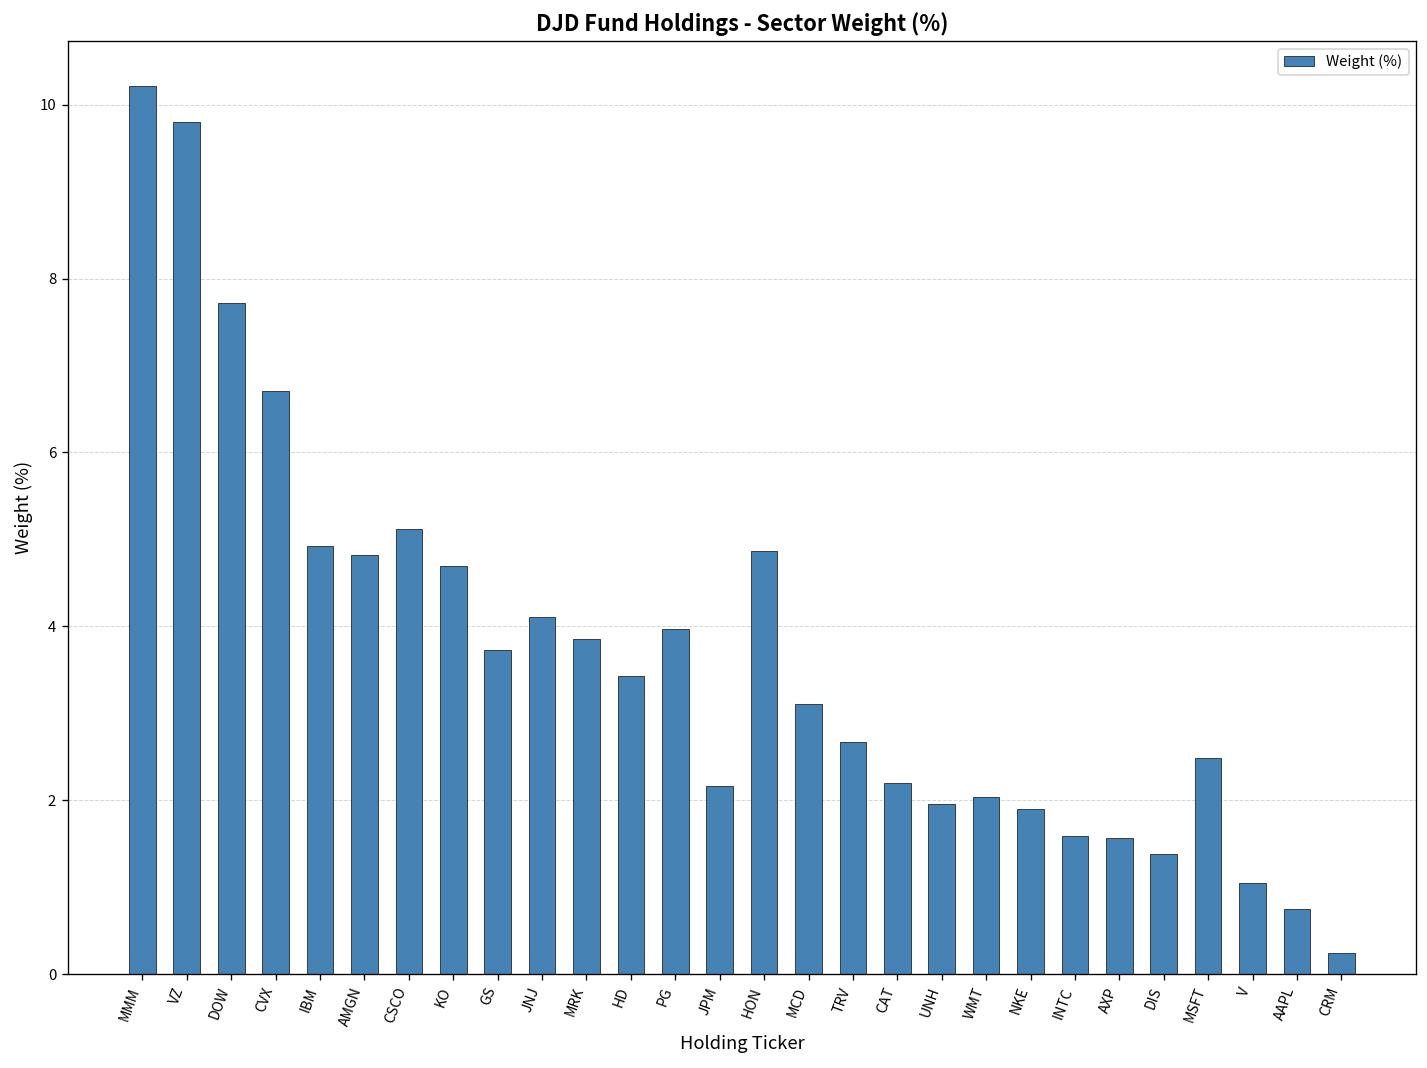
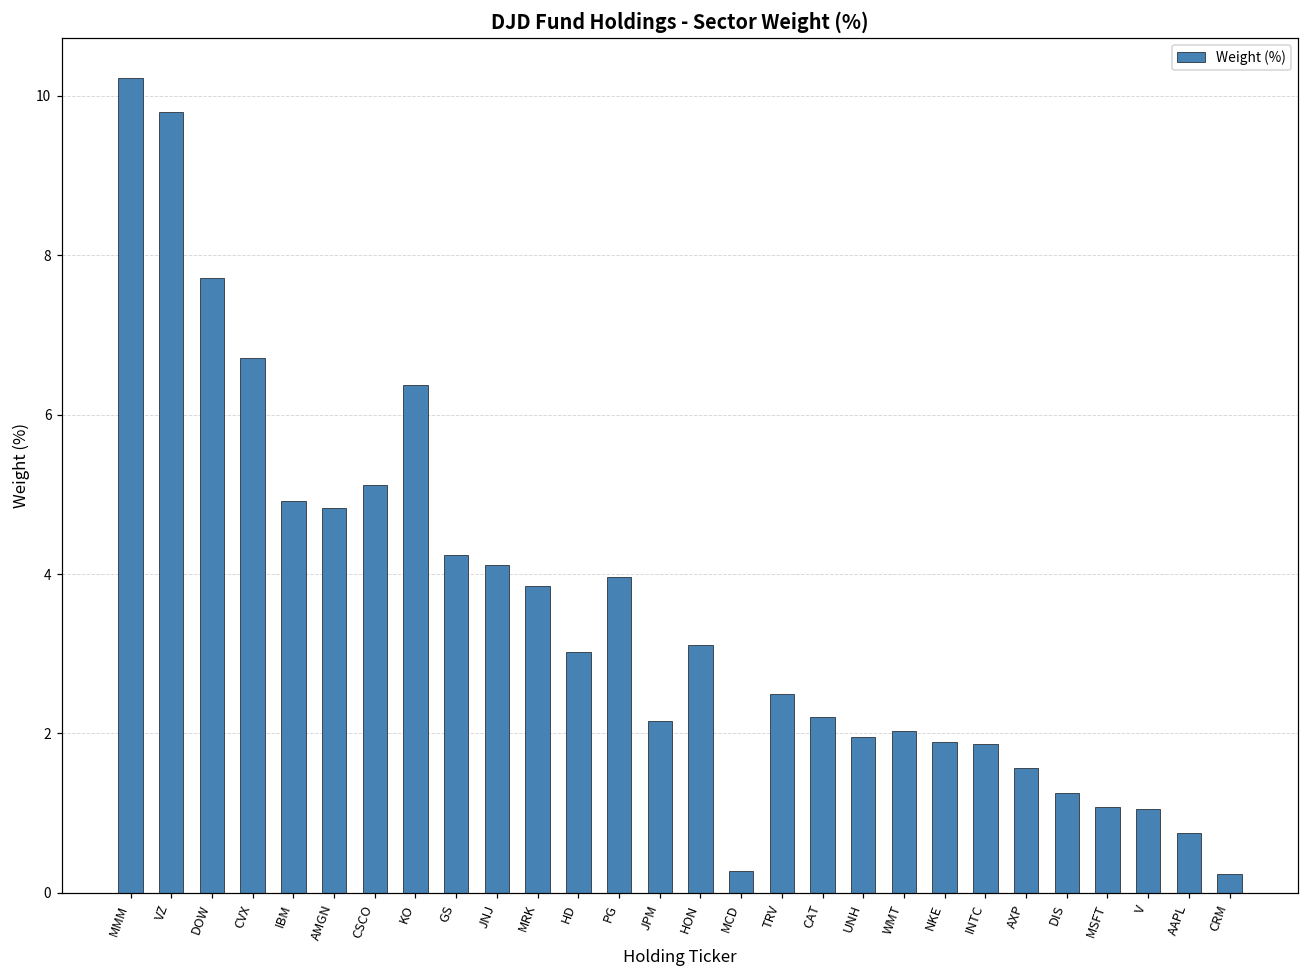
KO: 4.7 -> 6.4
GS: 3.7 -> 4.2
HD: 3.4 -> 3.0
HON: 4.9 -> 3.1
MCD: 3.1 -> 0.3
TRV: 2.7 -> 2.5
INTC: 1.6 -> 1.9
DIS: 1.4 -> 1.2
MSFT: 2.5 -> 1.1
